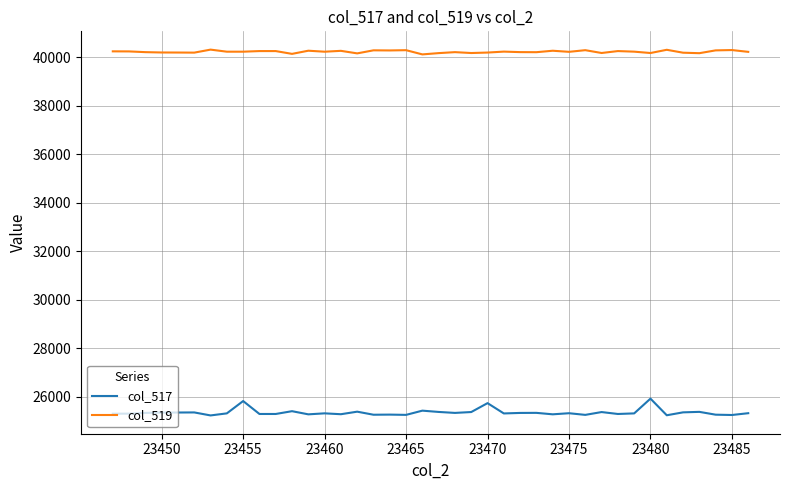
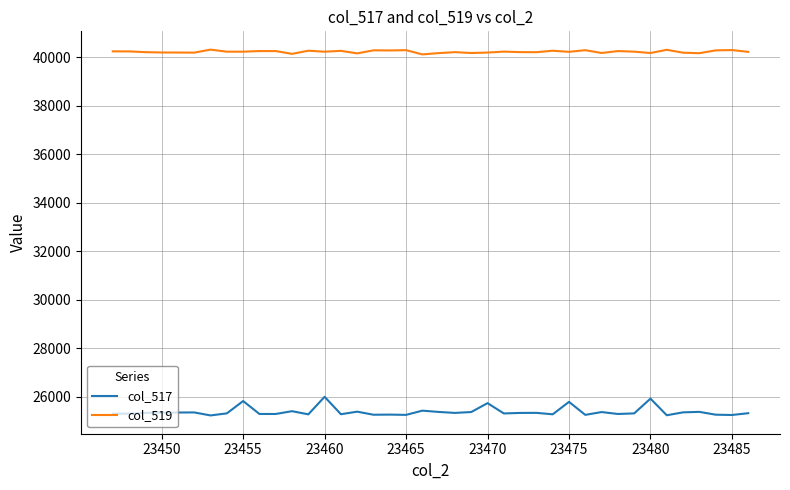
col_517, 23460: 25300 -> 26000
col_517, 23475: 25300 -> 25800
